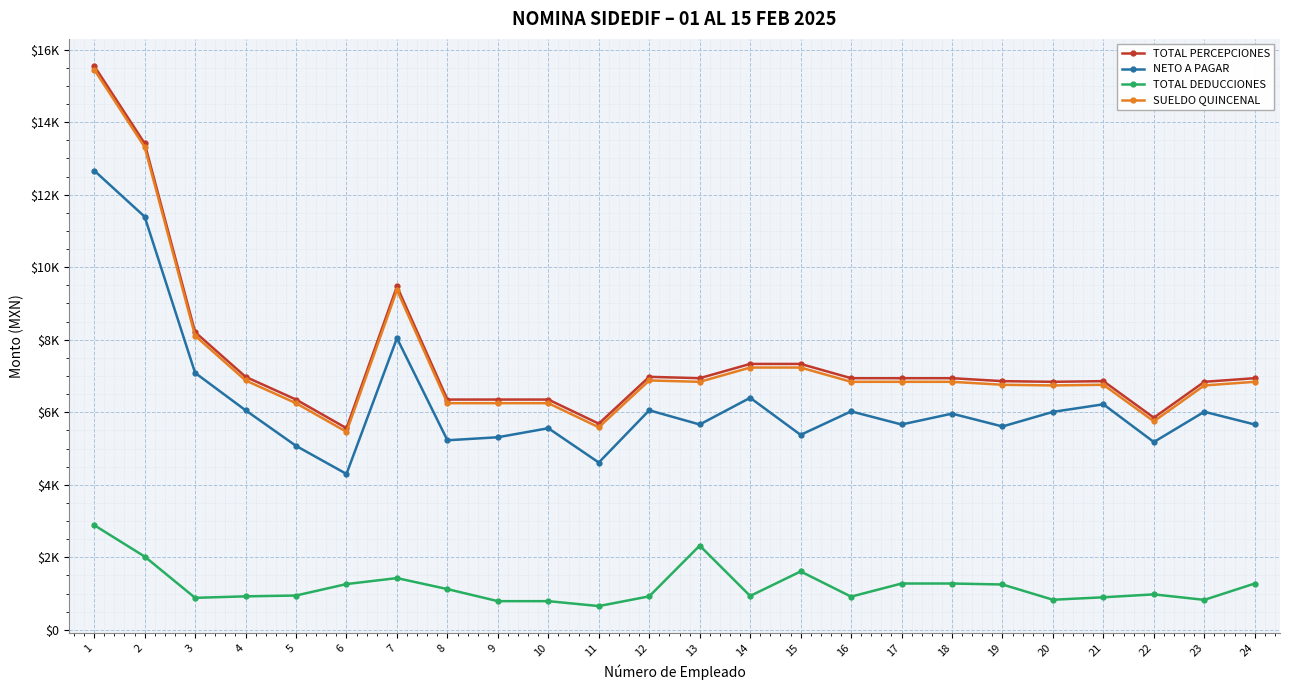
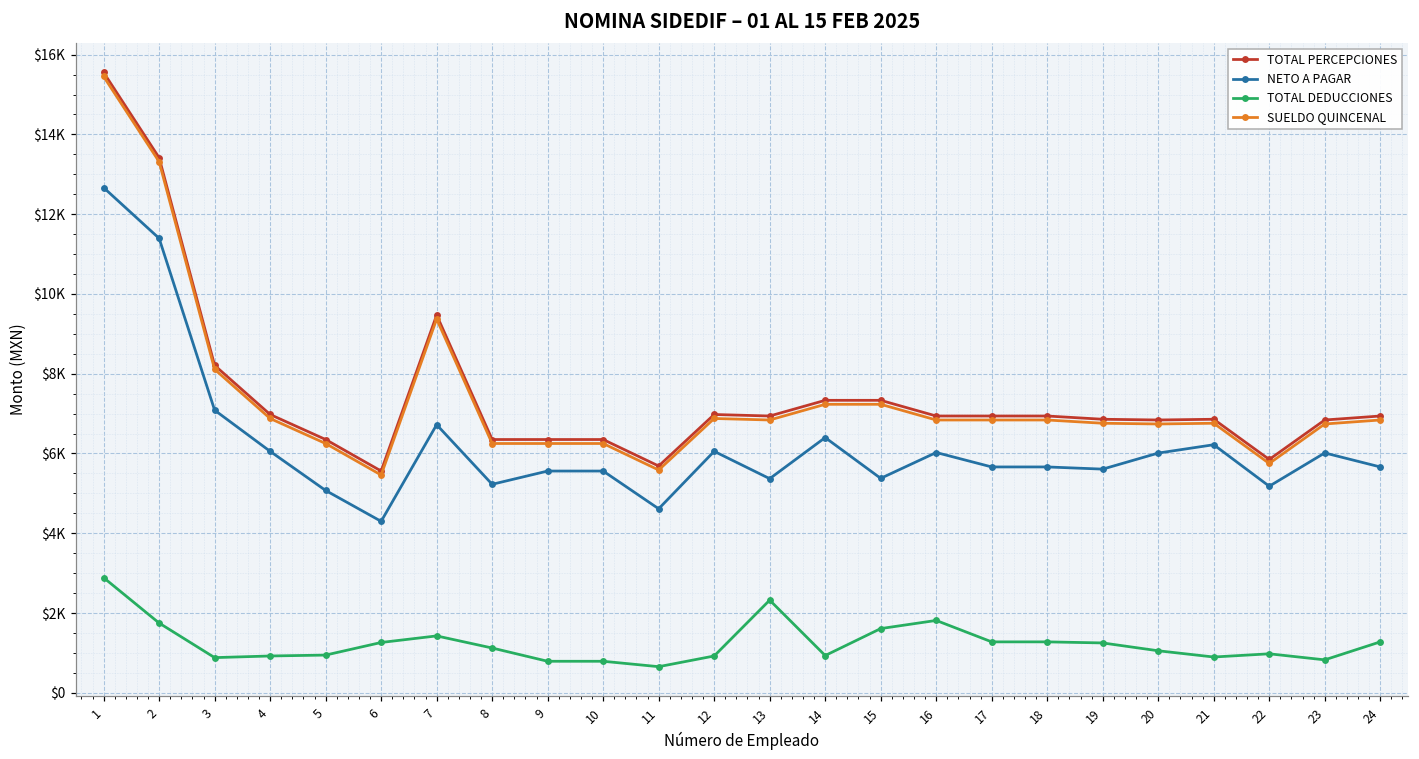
TOTAL DEDUCCIONES, 2: $2000 -> $1700
NETO A PAGAR, 7: $8000 -> $6700
NETO A PAGAR, 9: $5300 -> $5600
NETO A PAGAR, 13: $5700 -> $5400
TOTAL DEDUCCIONES, 16: $900 -> $1800
NETO A PAGAR, 18: $6000 -> $5700
TOTAL DEDUCCIONES, 20: $800 -> $1100
